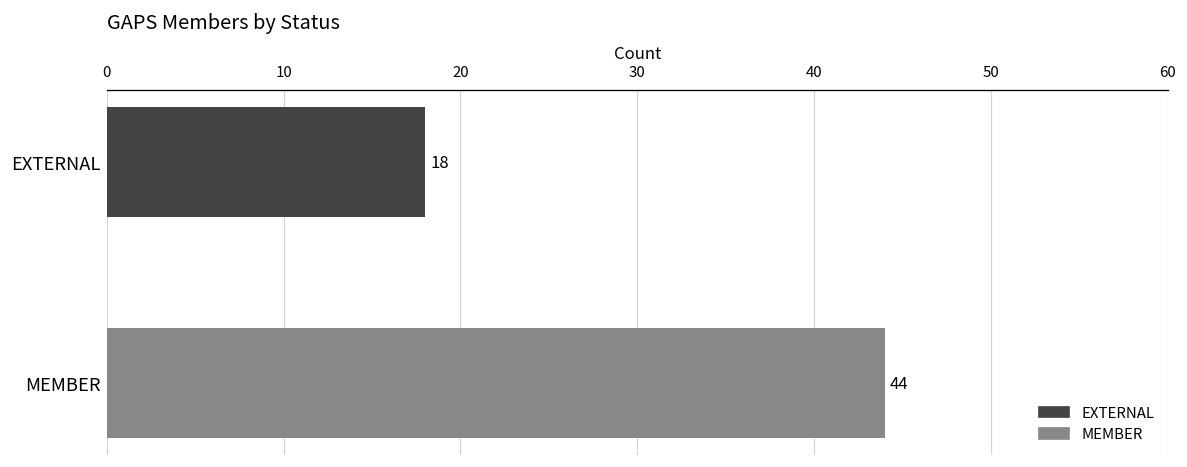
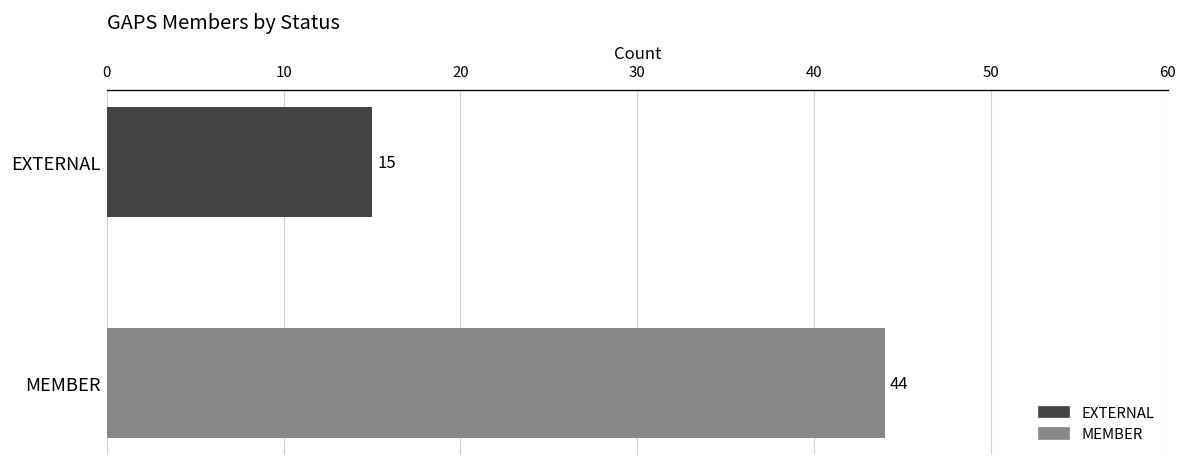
EXTERNAL: 18 -> 15
